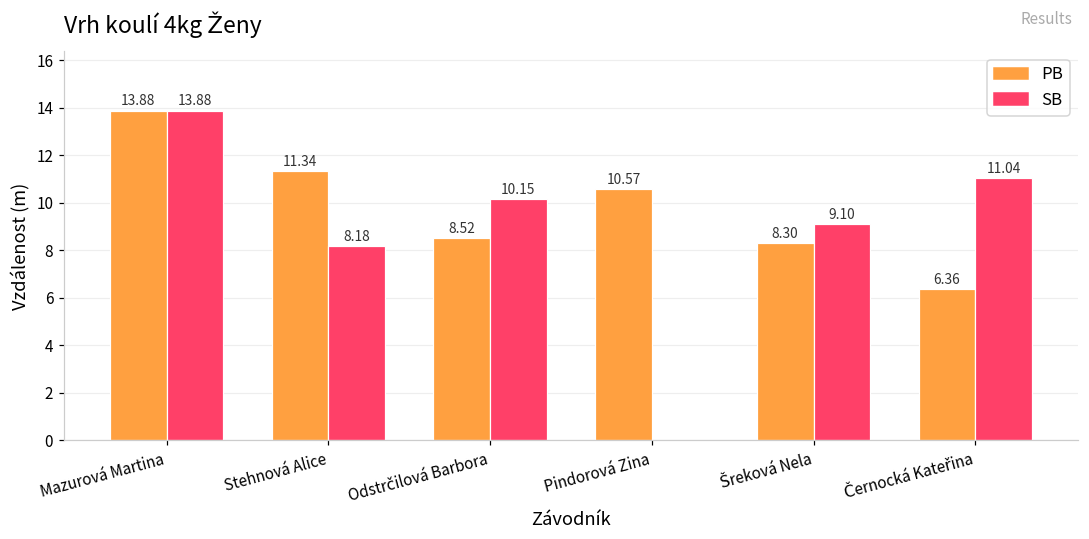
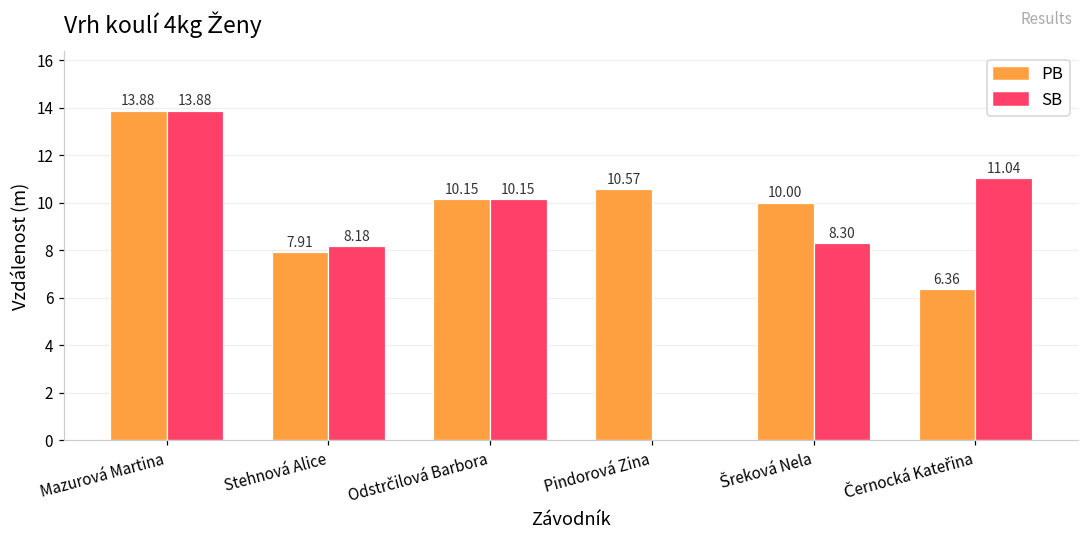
PB, Stehnová Alice: 11.34 -> 7.91
PB, Odstrčilová Barbora: 8.52 -> 10.15
PB, Šreková Nela: 8.30 -> 10.00
SB, Šreková Nela: 9.10 -> 8.30
